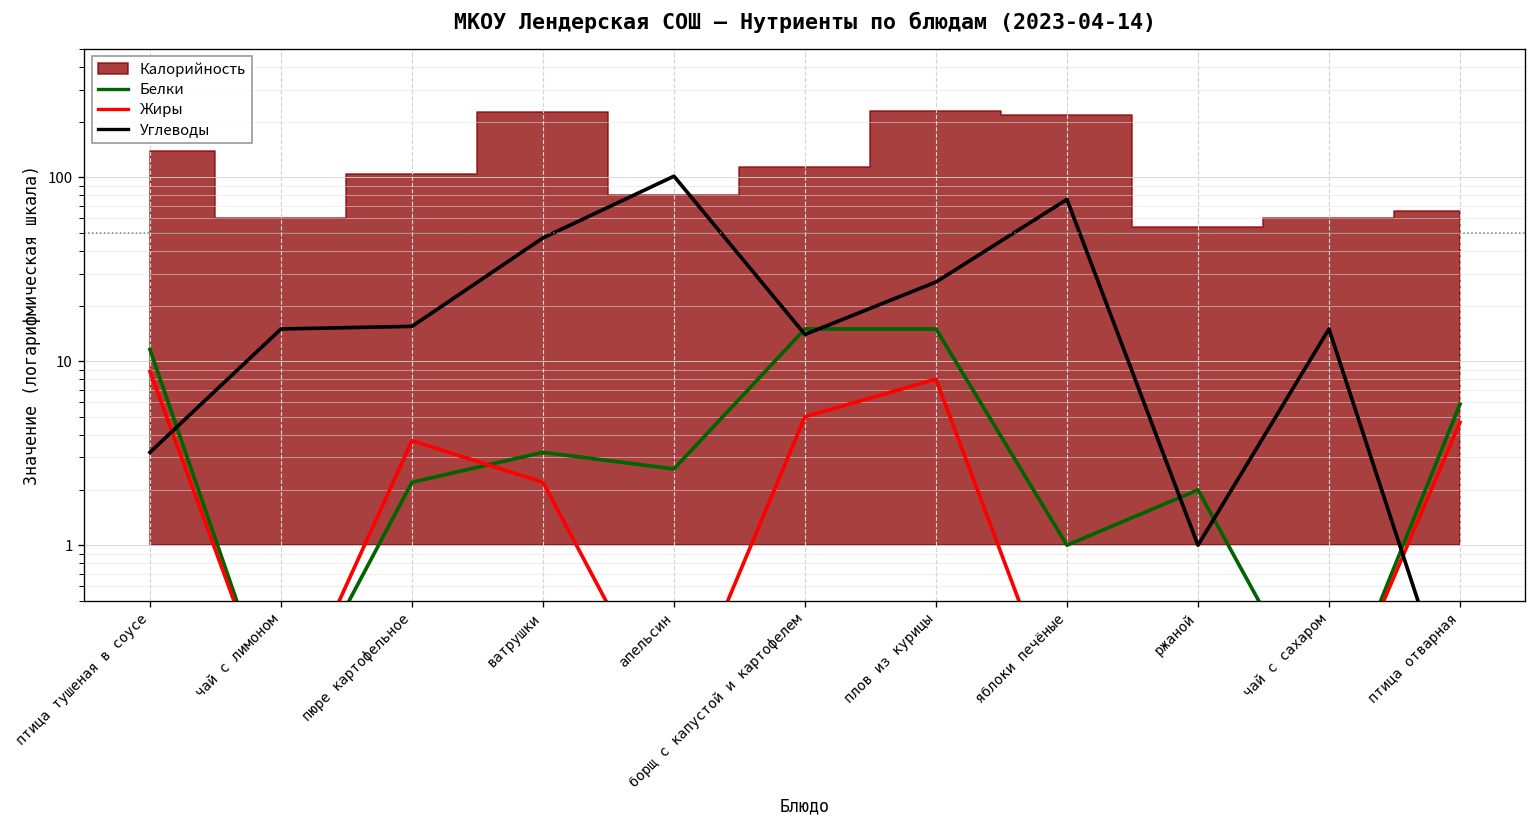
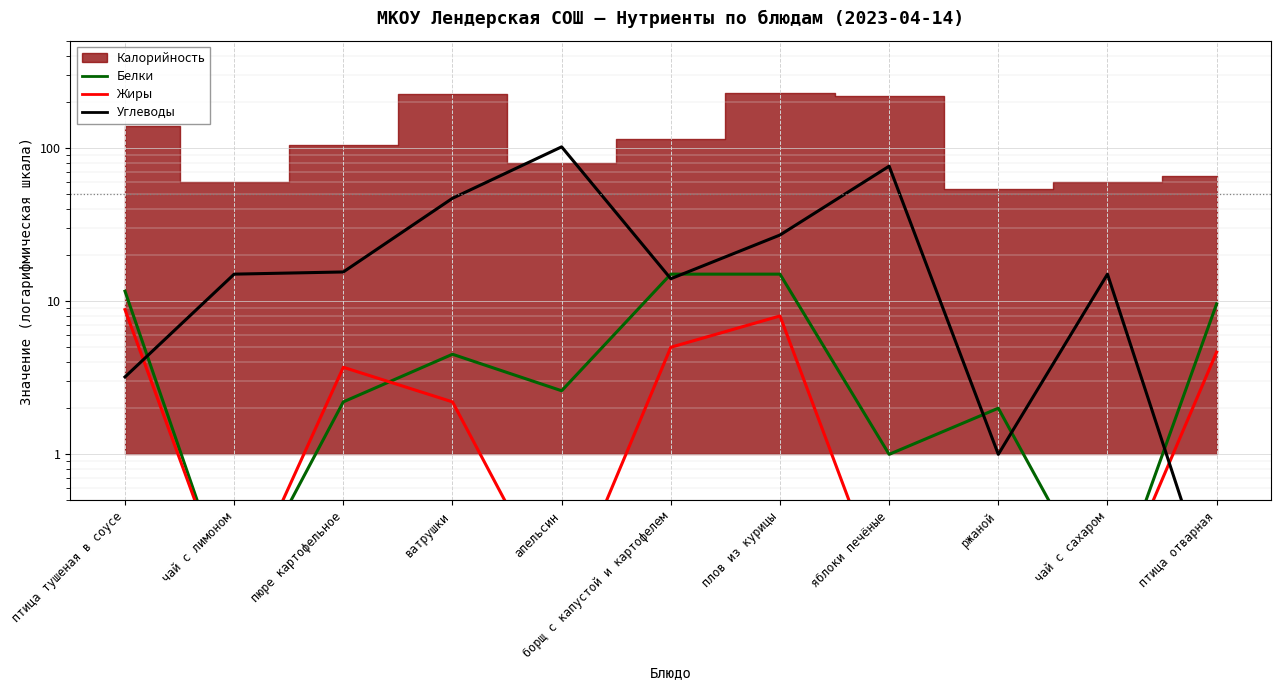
Белки, ватрушки: 3.2 -> 4.5
Белки, птица отварная: 5.9 -> 10
